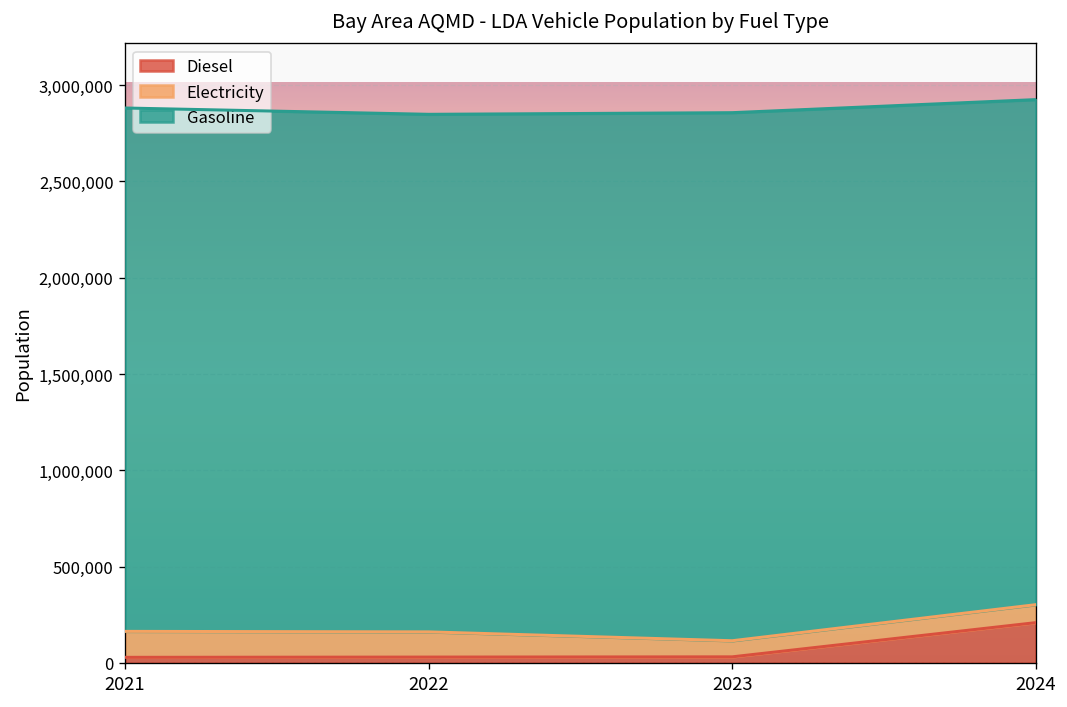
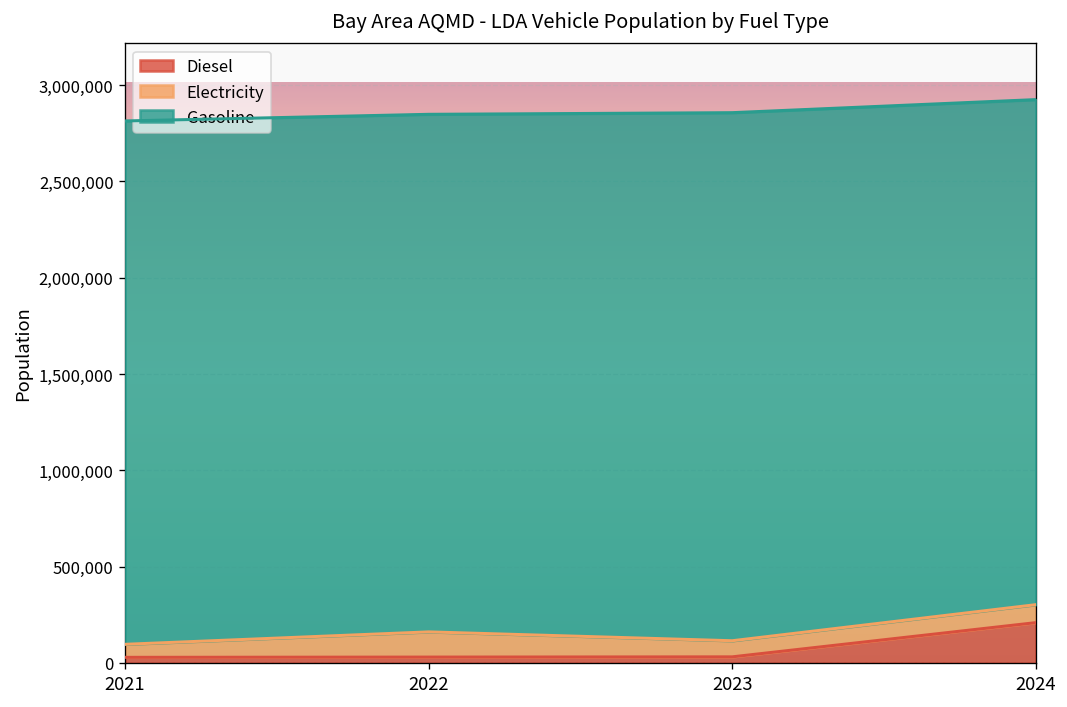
Electricity, 2021: 130,000 -> 70,000
